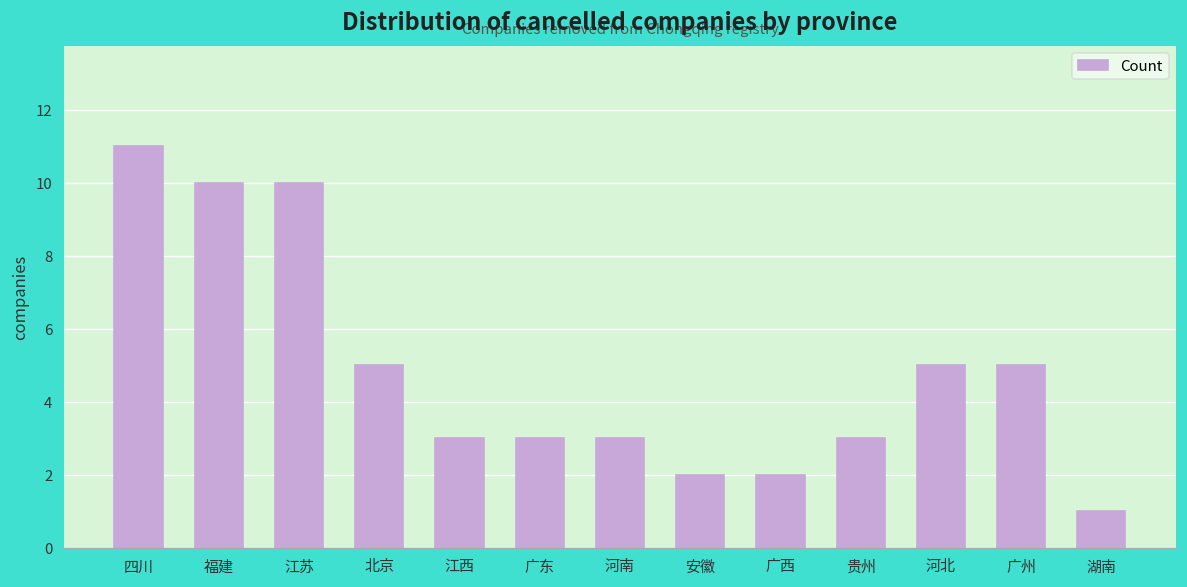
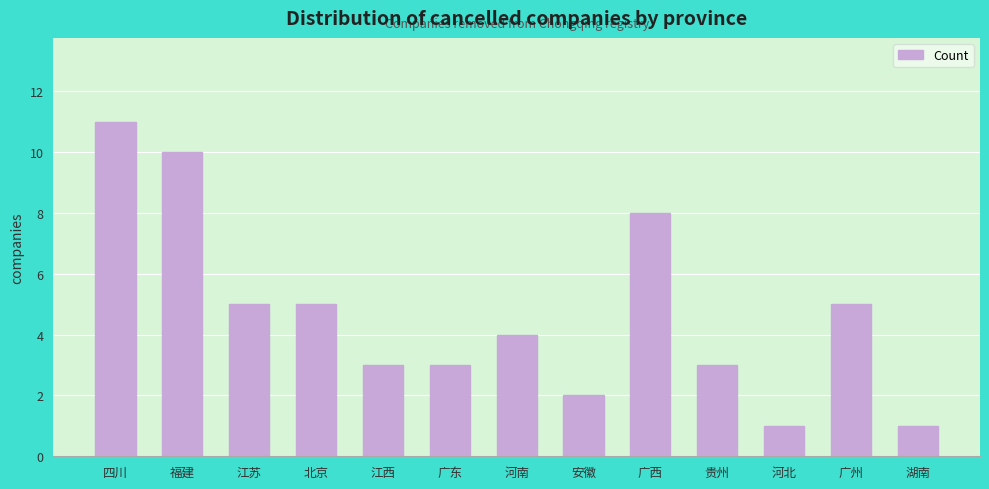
江苏: 10 -> 5
河南: 3 -> 4
广西: 2 -> 8
河北: 5 -> 1
